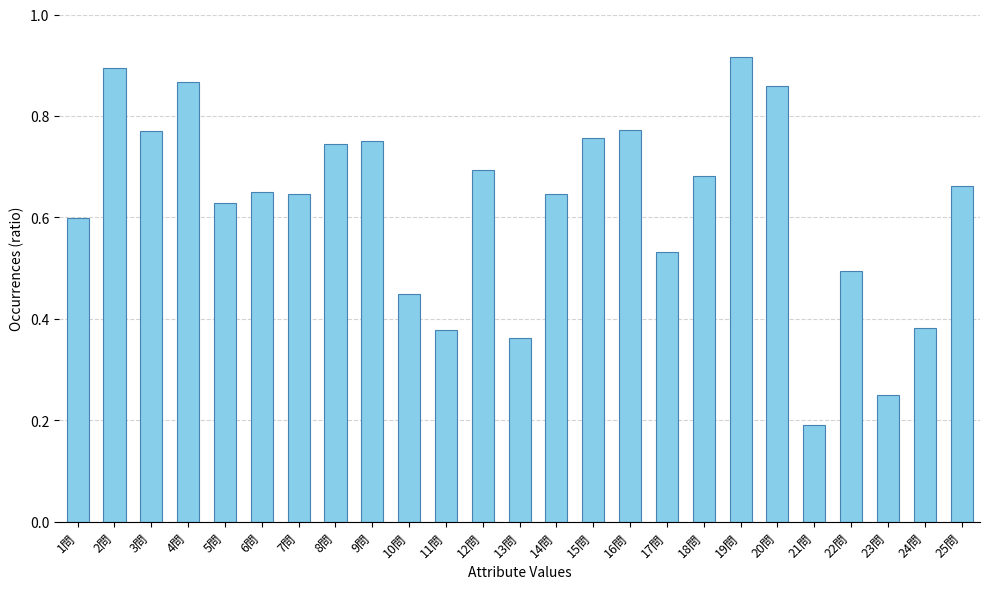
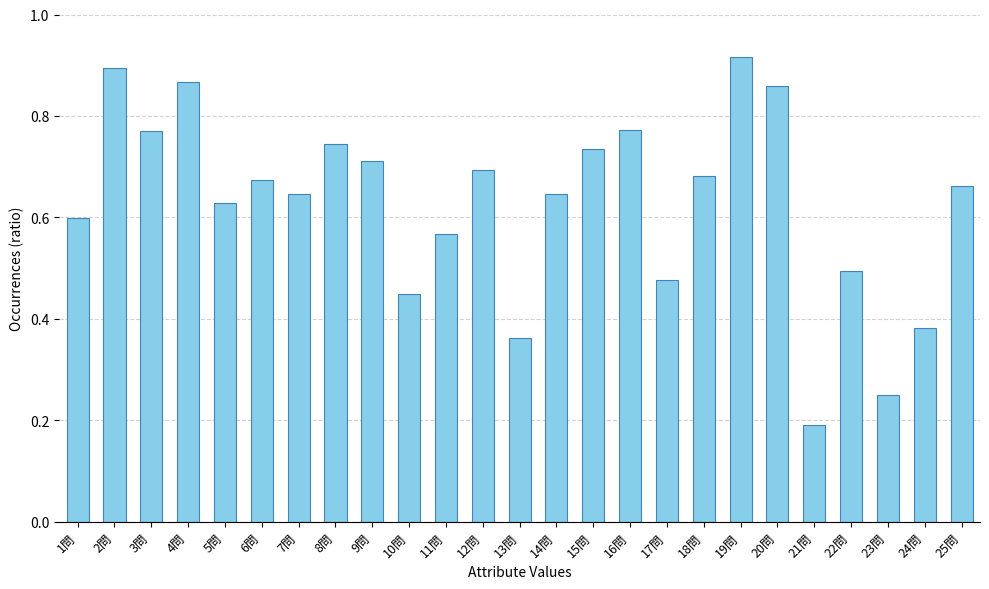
6問: 0.65 -> 0.67
9問: 0.75 -> 0.71
11問: 0.38 -> 0.57
15問: 0.76 -> 0.73
17問: 0.53 -> 0.48
